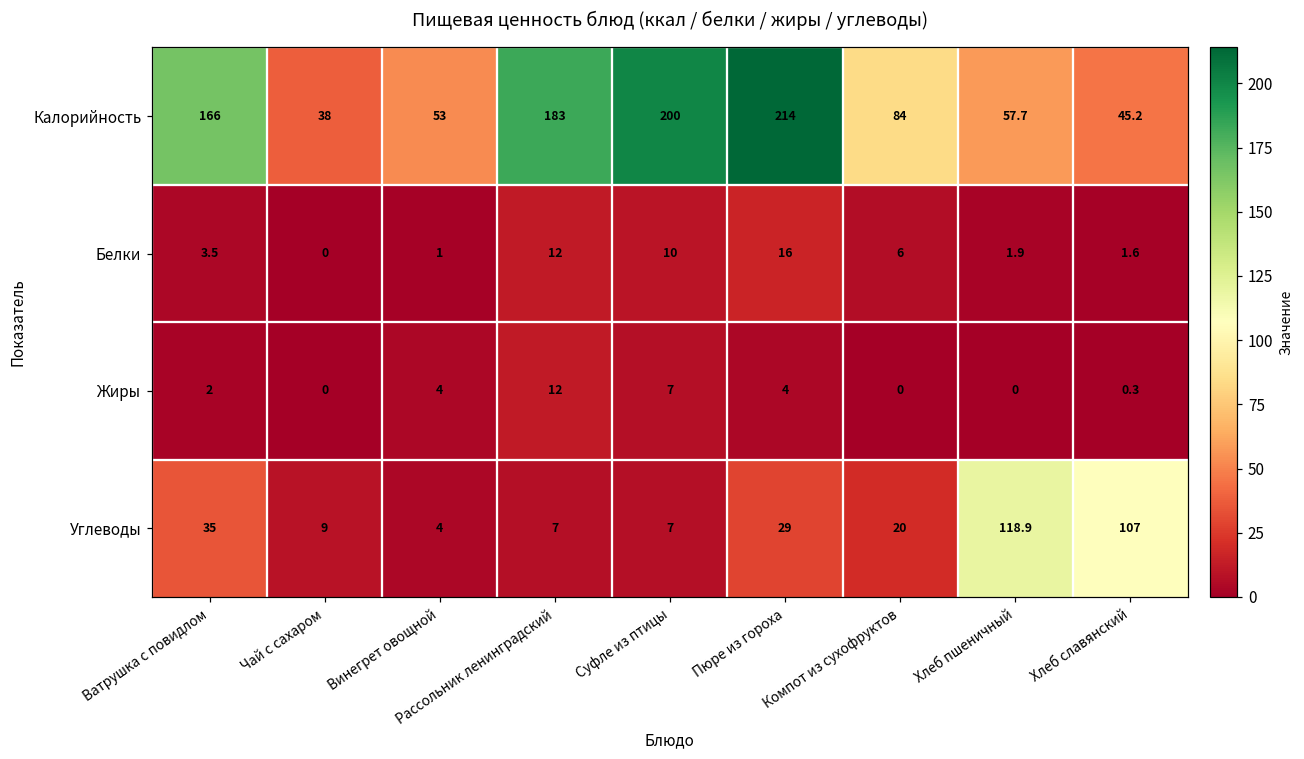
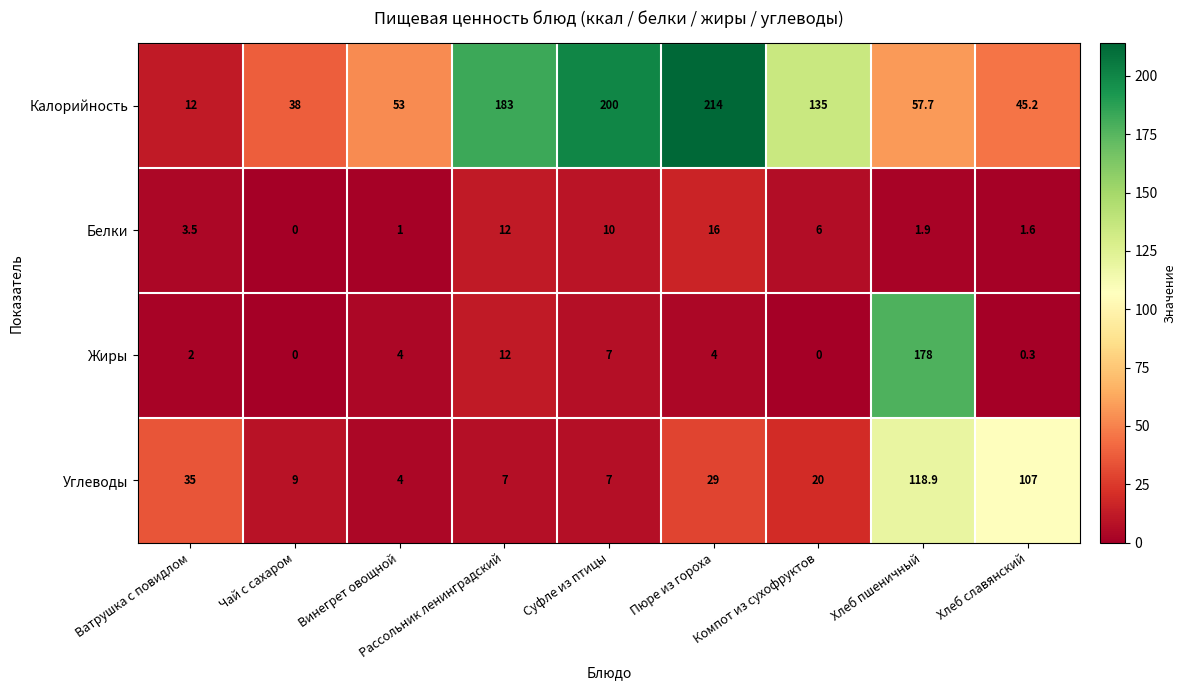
Калорийность, Ватрушка с повидлом: 166 -> 12
Калорийность, Компот из сухофруктов: 84 -> 135
Жиры, Хлеб пшеничный: 0 -> 178
